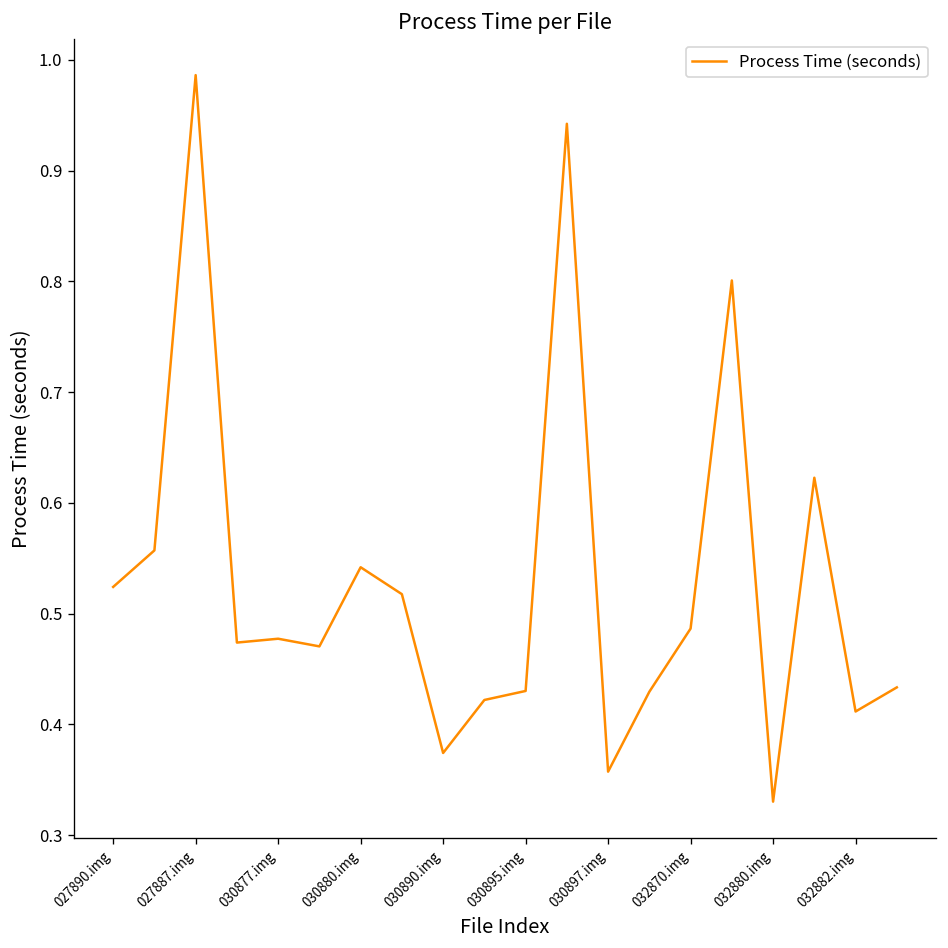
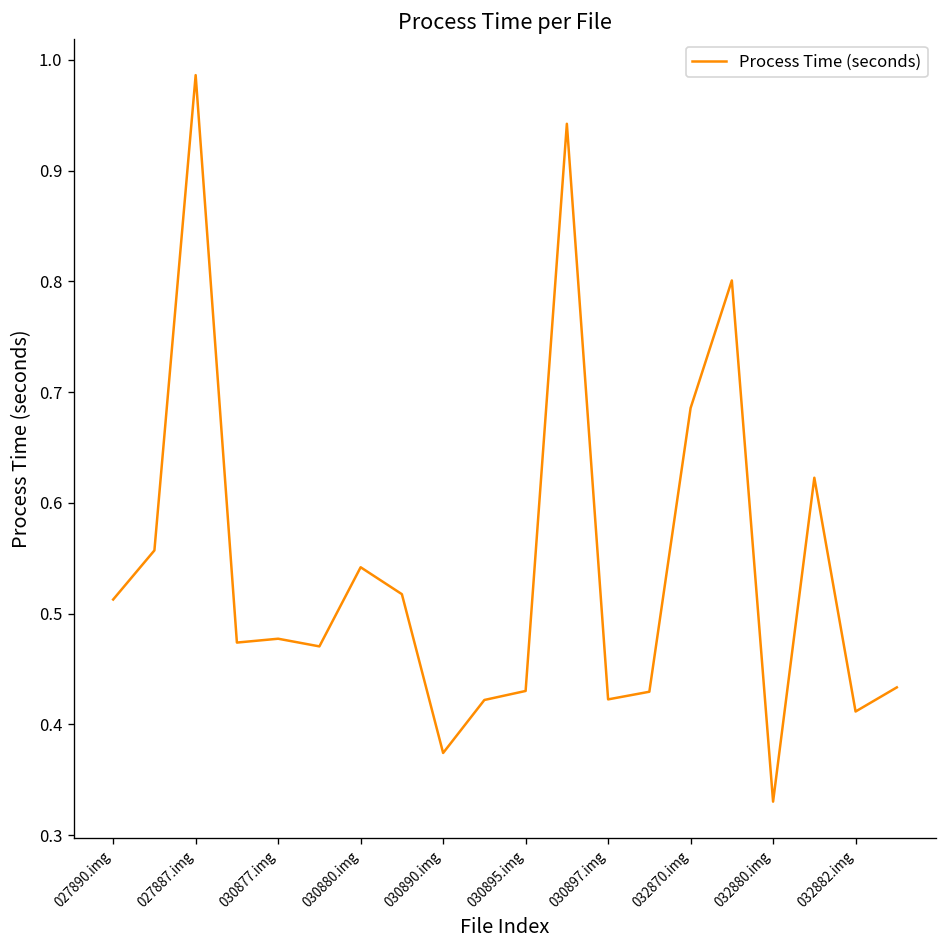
027890.img: 0.52 -> 0.51
030897.img: 0.36 -> 0.42
032870.img: 0.49 -> 0.69
